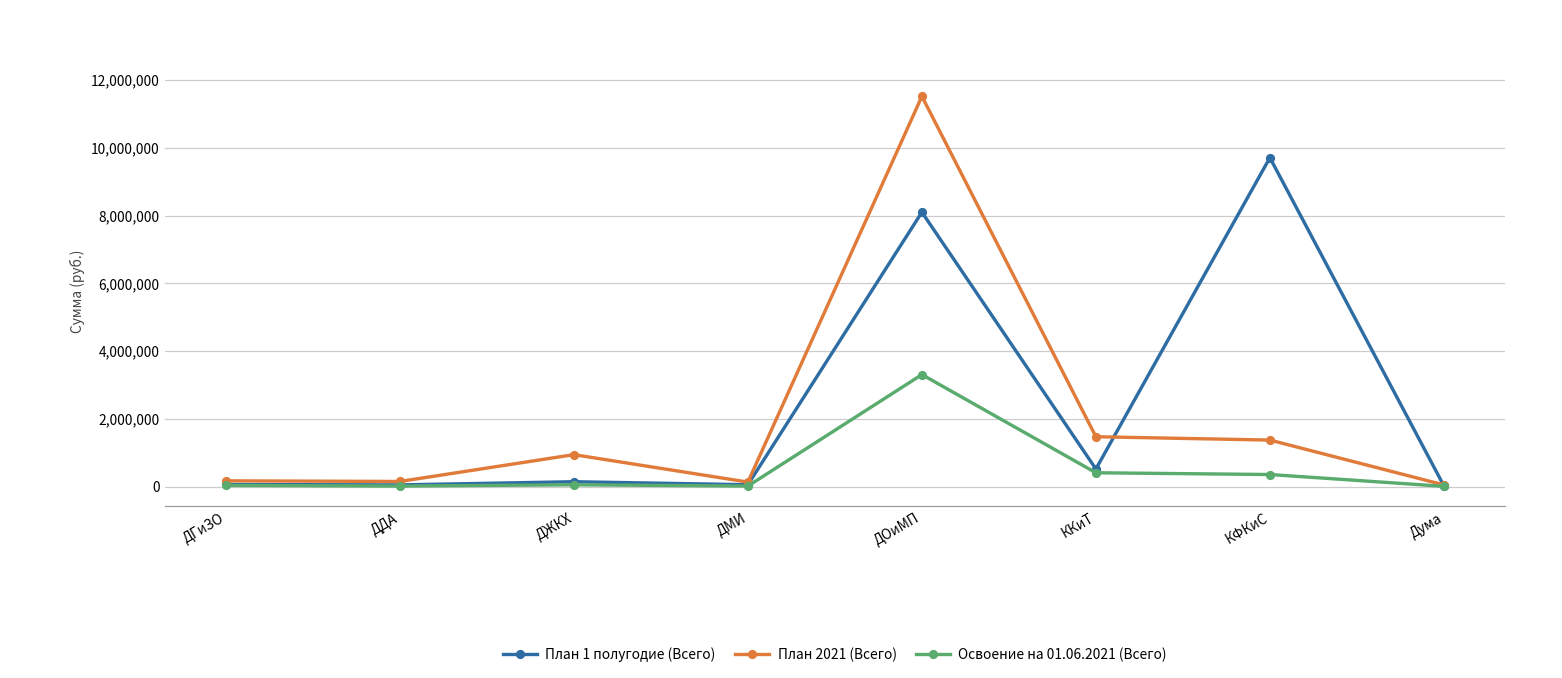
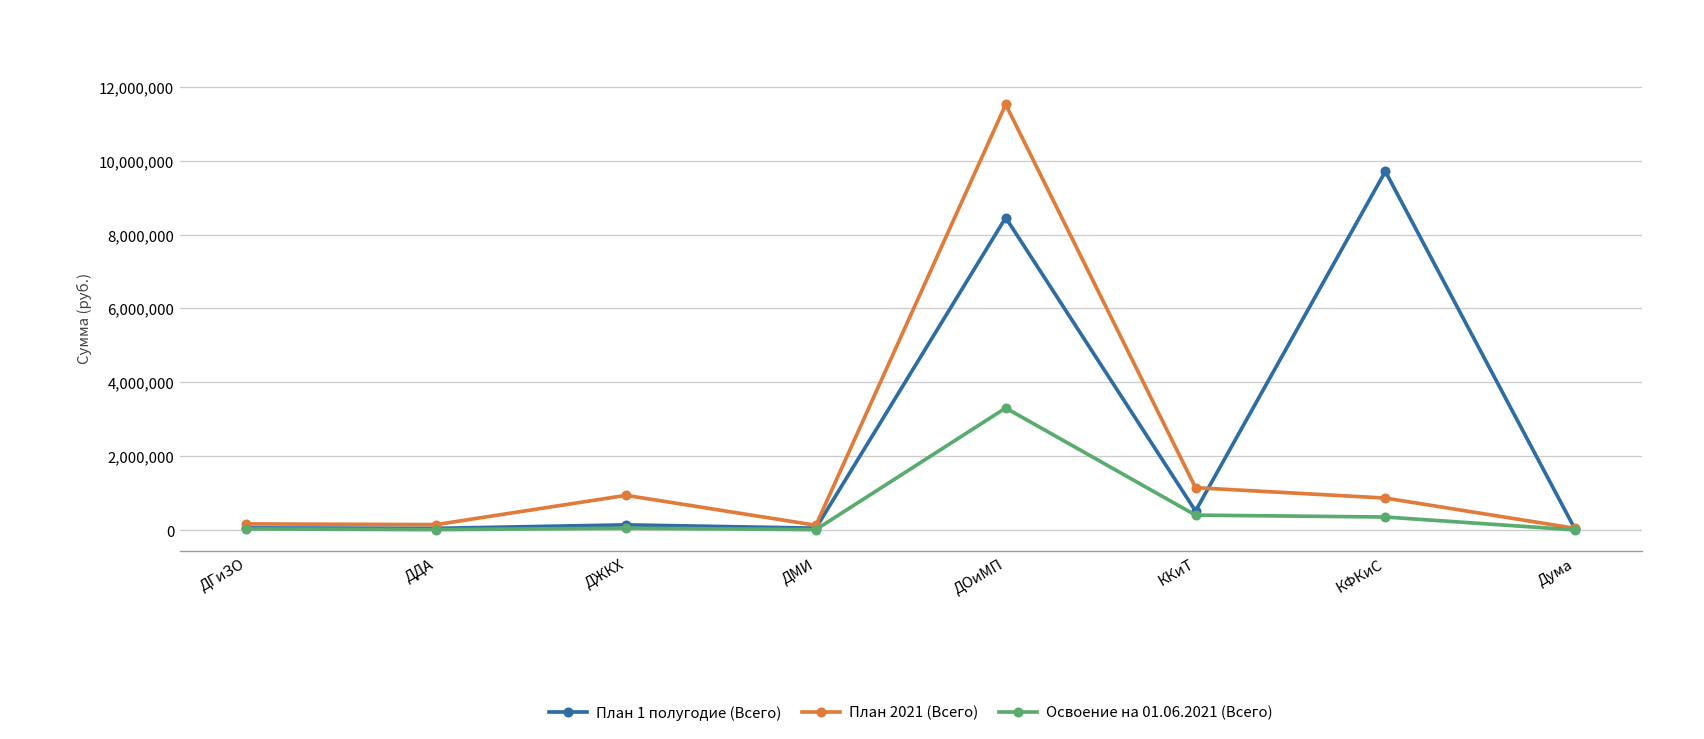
План 1 полугодие (Всего), ДОиМП: 8,100,000 -> 8,500,000
План 2021 (Всего), ККиТ: 1,500,000 -> 1,200,000
План 2021 (Всего), КФКиС: 1,400,000 -> 900,000
